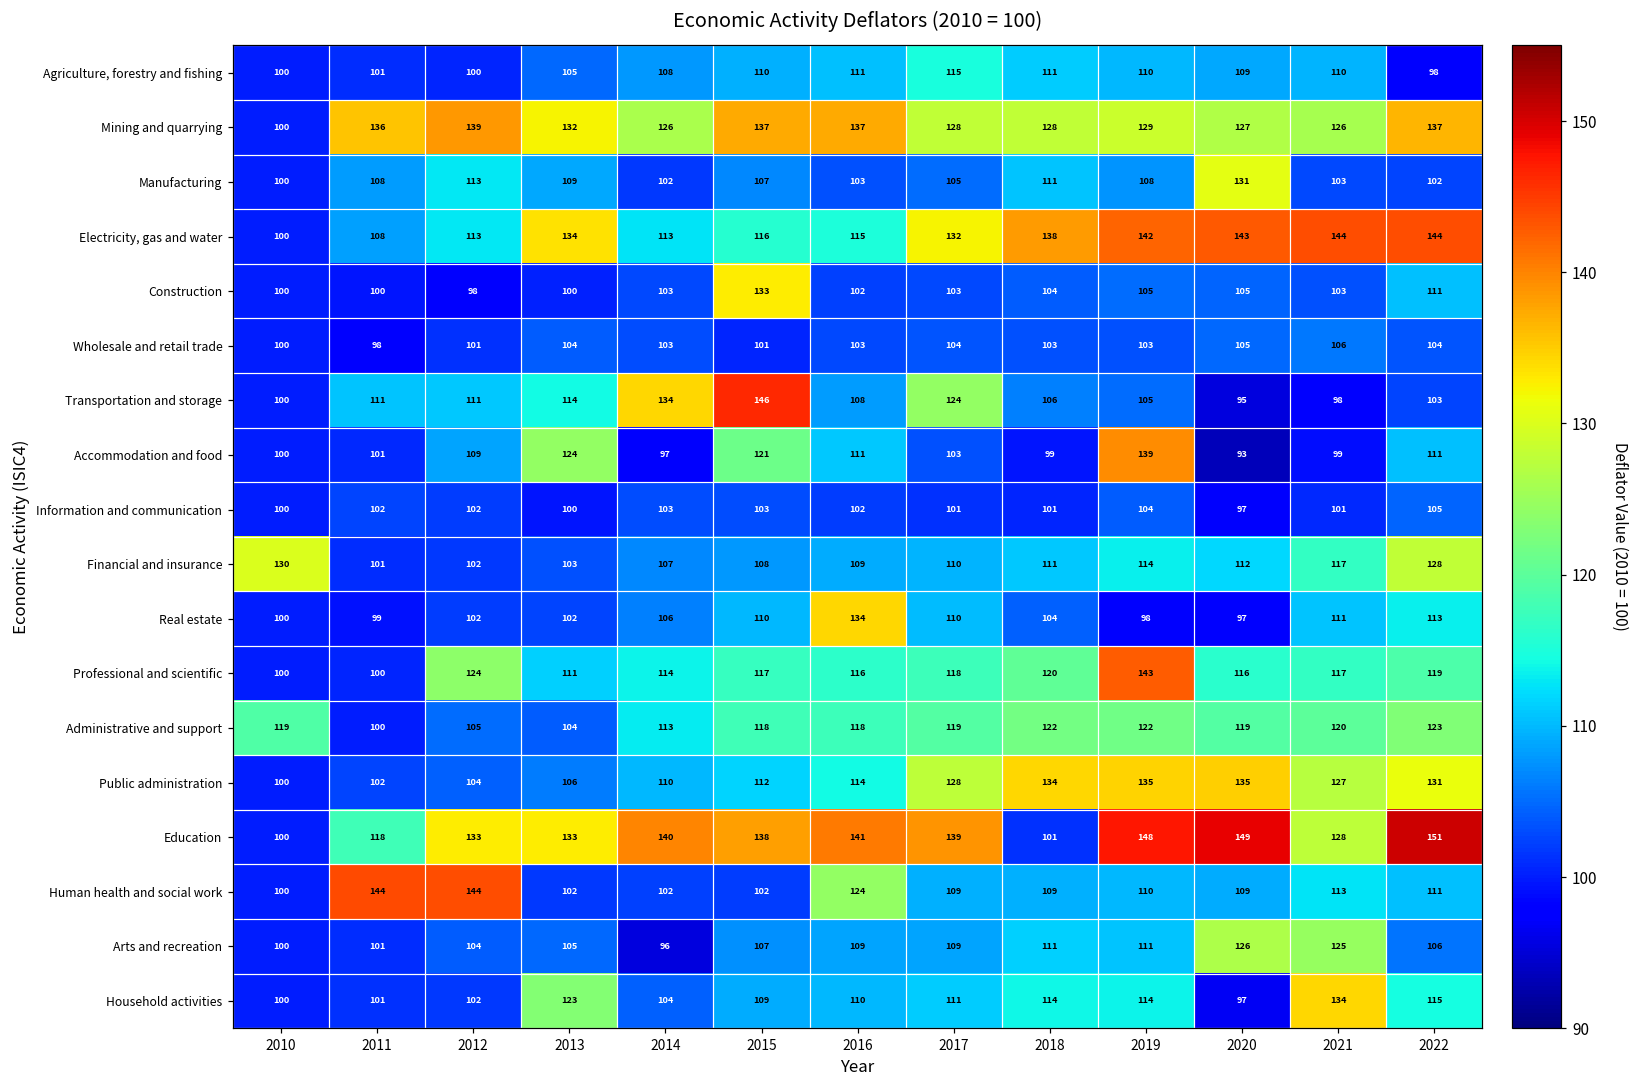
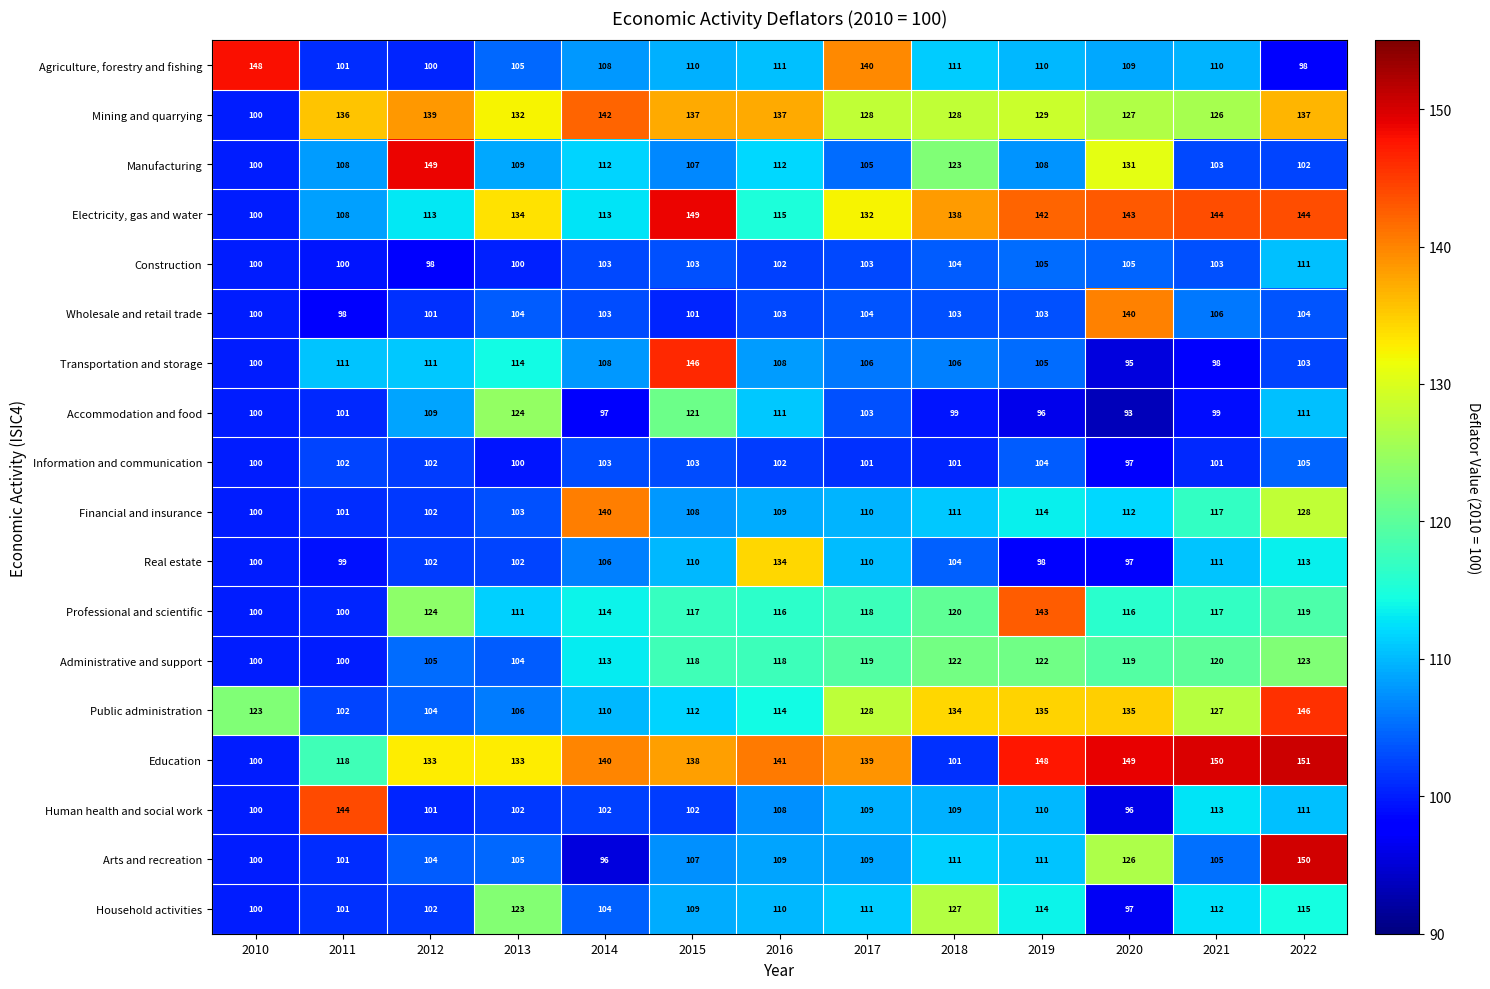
Agriculture, forestry and fishing, 2010: 100 -> 148
Agriculture, forestry and fishing, 2017: 115 -> 140
Mining and quarrying, 2014: 126 -> 142
Manufacturing, 2012: 113 -> 149
Manufacturing, 2014: 102 -> 112
Manufacturing, 2016: 103 -> 112
Manufacturing, 2018: 111 -> 123
Electricity, gas and water, 2015: 116 -> 149
Construction, 2015: 133 -> 103
Wholesale and retail trade, 2020: 105 -> 140
Transportation and storage, 2014: 134 -> 108
Transportation and storage, 2017: 124 -> 106
Accommodation and food, 2019: 139 -> 96
Financial and insurance, 2010: 130 -> 100
Financial and insurance, 2014: 107 -> 140
Administrative and support, 2010: 119 -> 100
Public administration, 2010: 100 -> 123
Public administration, 2022: 131 -> 146
Education, 2021: 128 -> 150
Human health and social work, 2012: 144 -> 101
Human health and social work, 2016: 124 -> 108
Human health and social work, 2020: 109 -> 96
Arts and recreation, 2021: 125 -> 105
Arts and recreation, 2022: 106 -> 150
Household activities, 2018: 114 -> 127
Household activities, 2021: 134 -> 112
